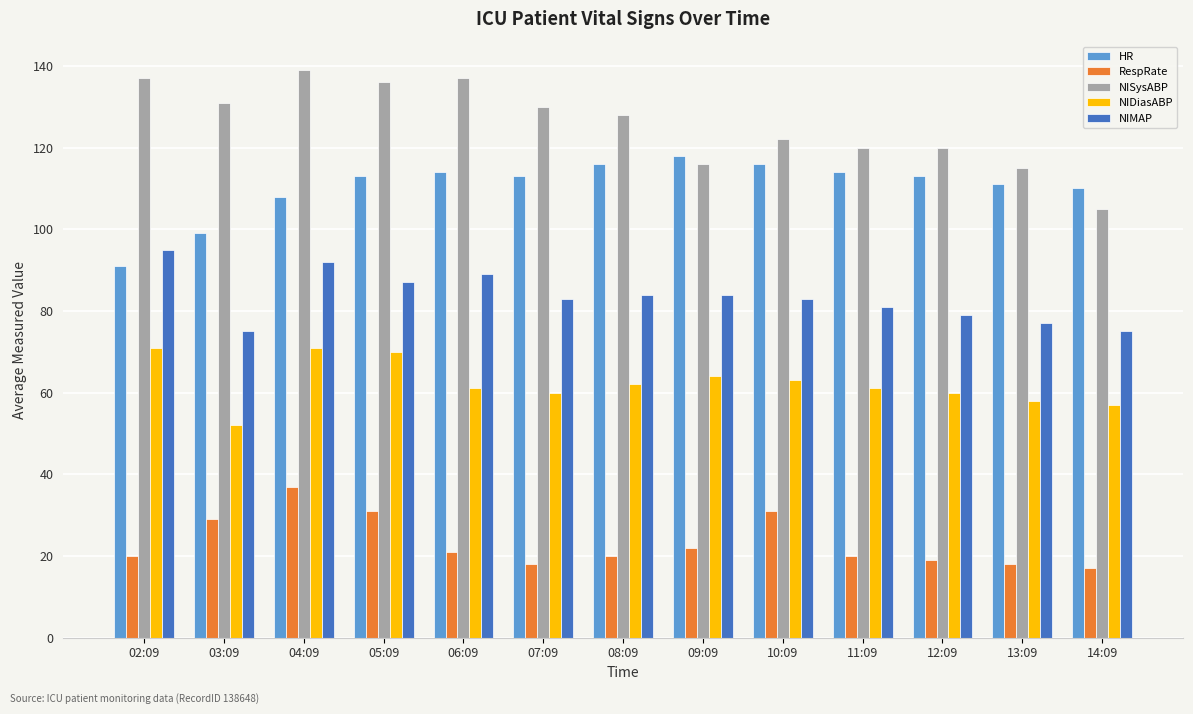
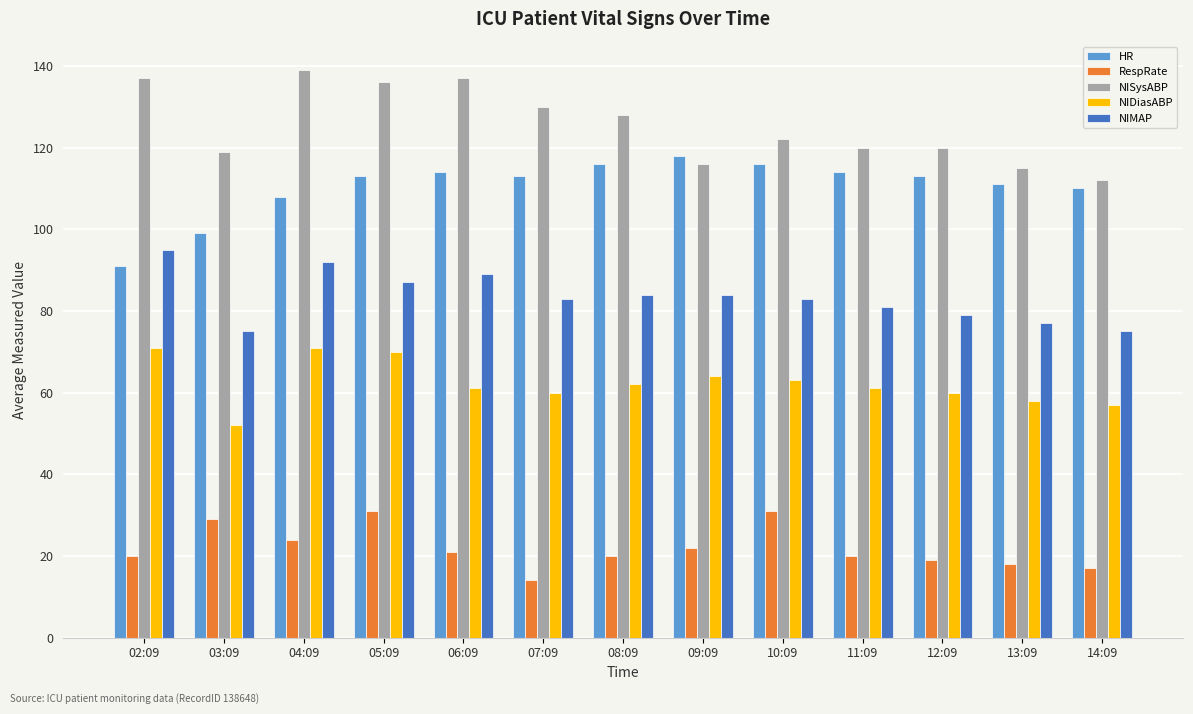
NISysABP, 03:09: 131 -> 119
RespRate, 04:09: 37 -> 24
RespRate, 07:09: 18 -> 14
NISysABP, 14:09: 105 -> 112
